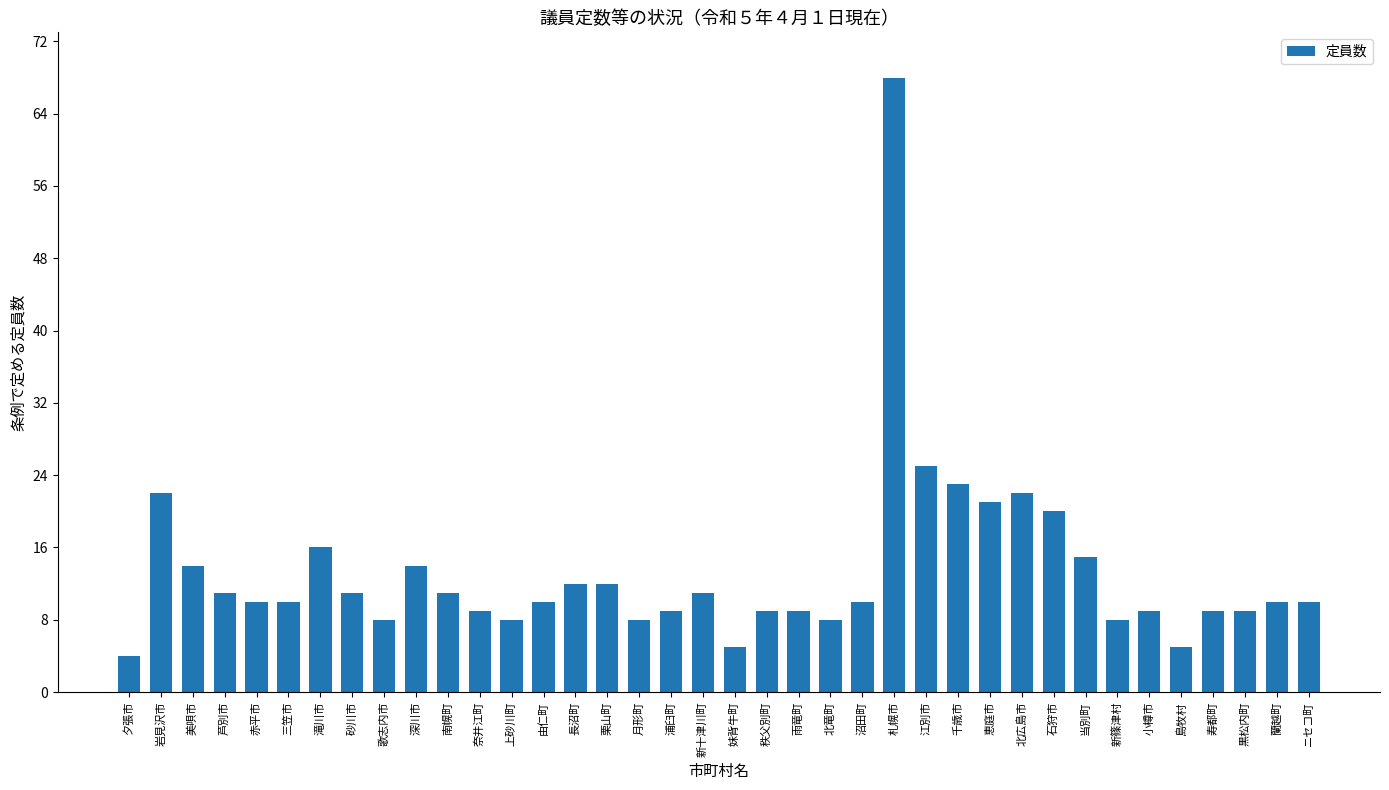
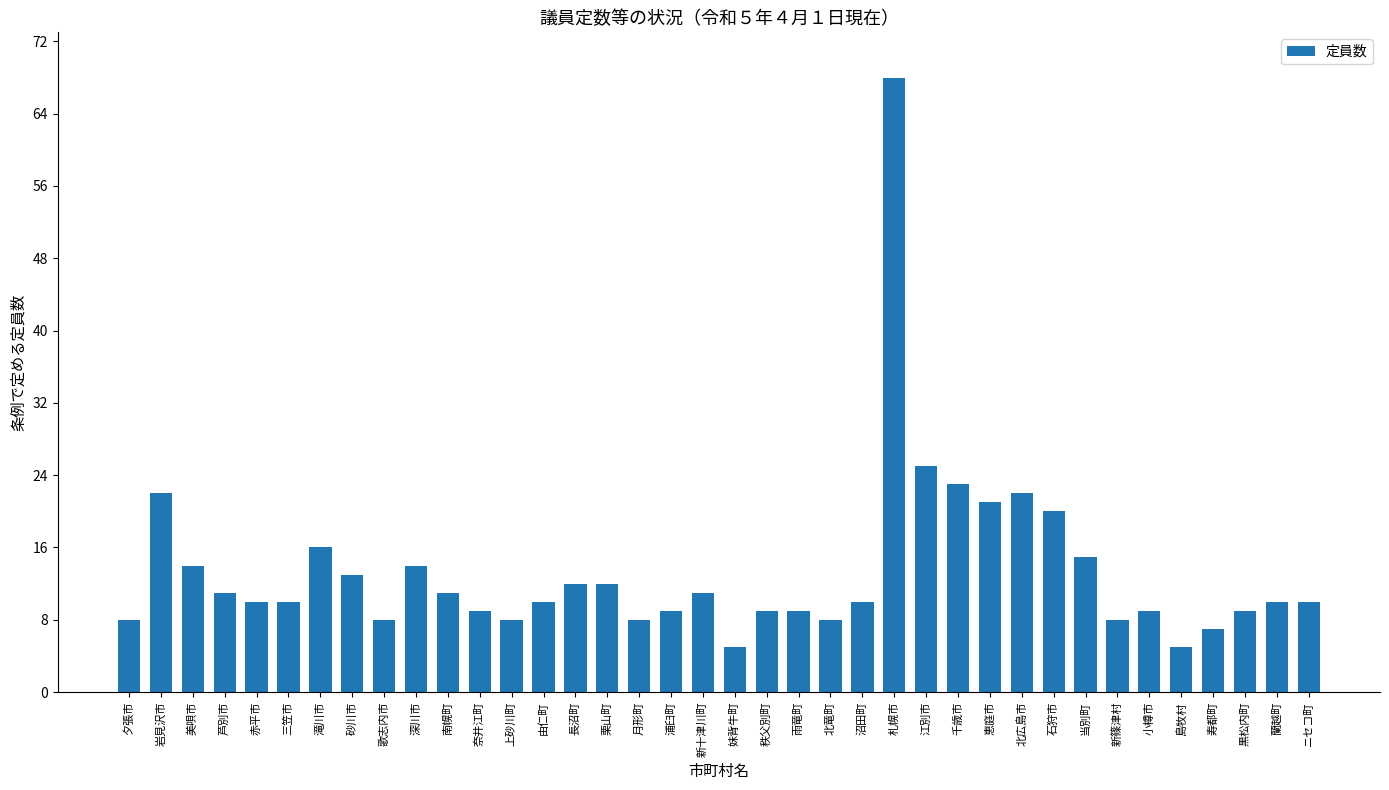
夕張市: 4 -> 8
砂川市: 11 -> 13
寿都町: 9 -> 7
